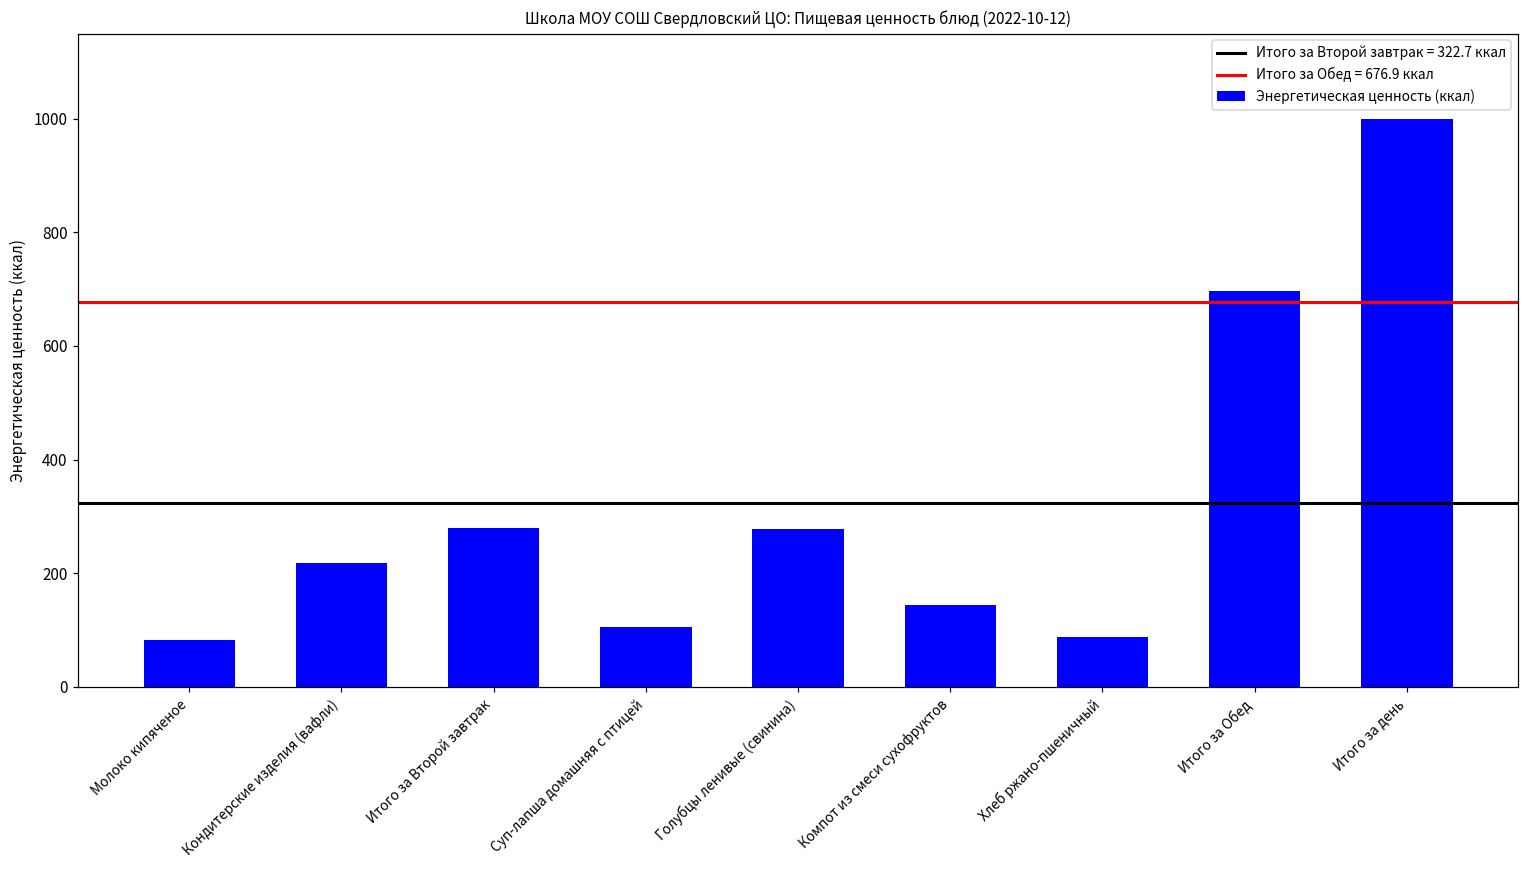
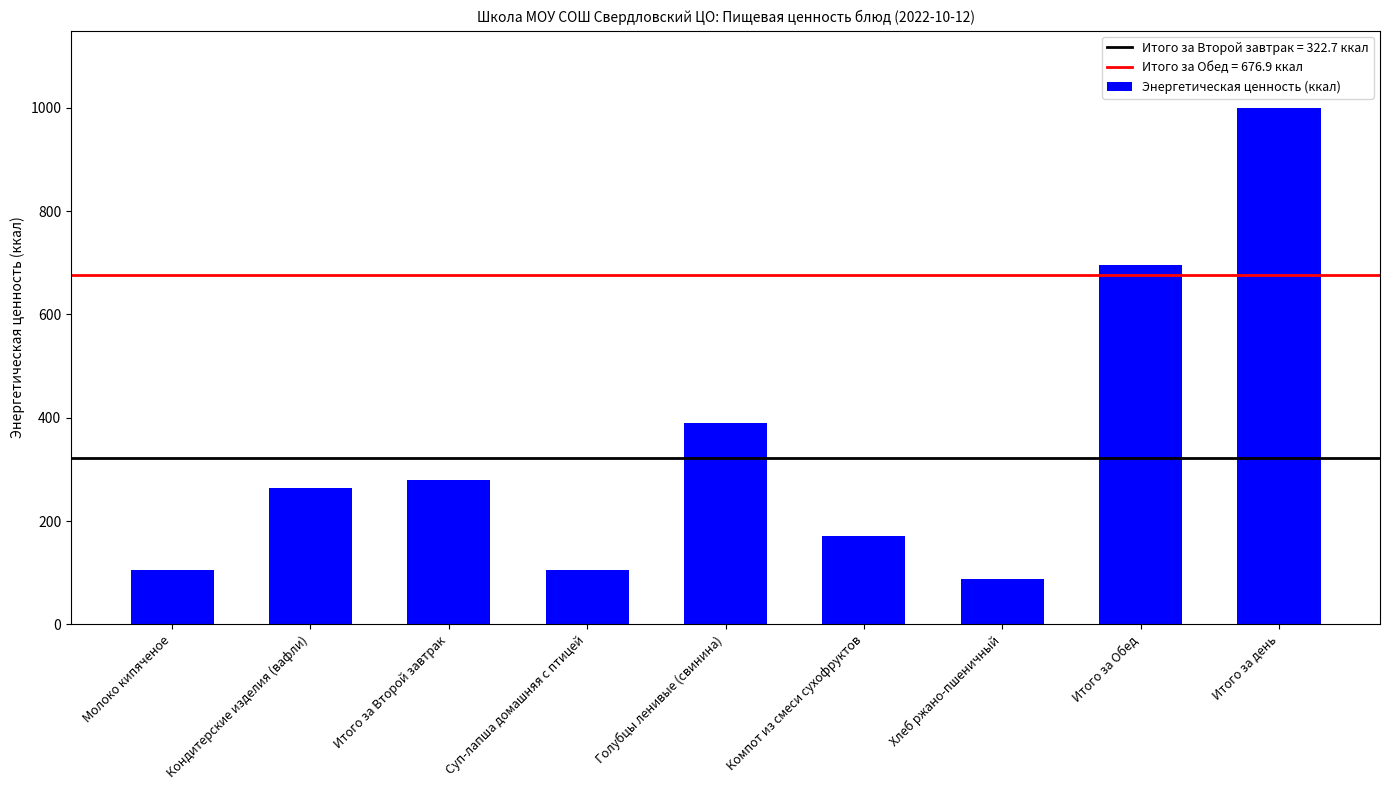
Молоко кипяченое: 80 -> 110
Кондитерские изделия (вафли): 220 -> 260
Голубцы ленивые (свинина): 280 -> 390
Компот из смеси сухофруктов: 140 -> 170
